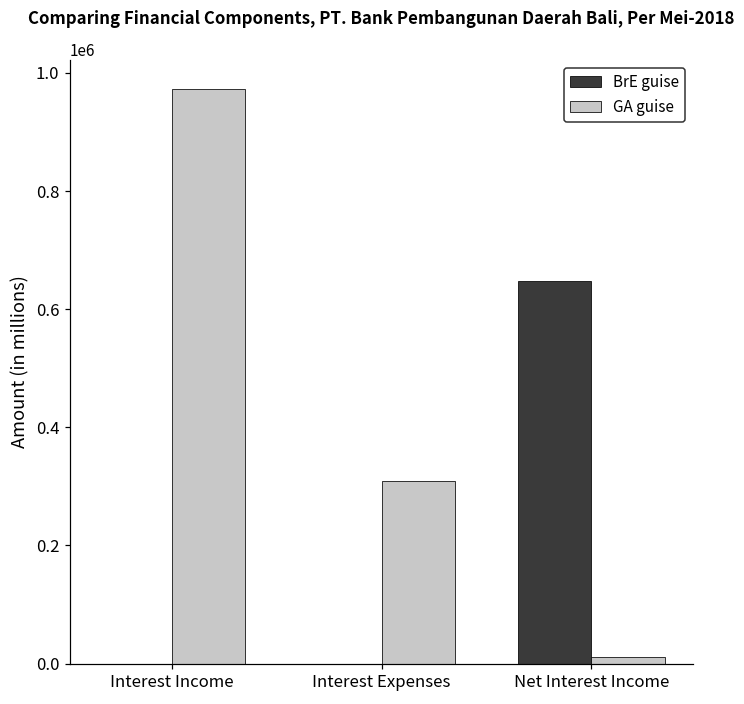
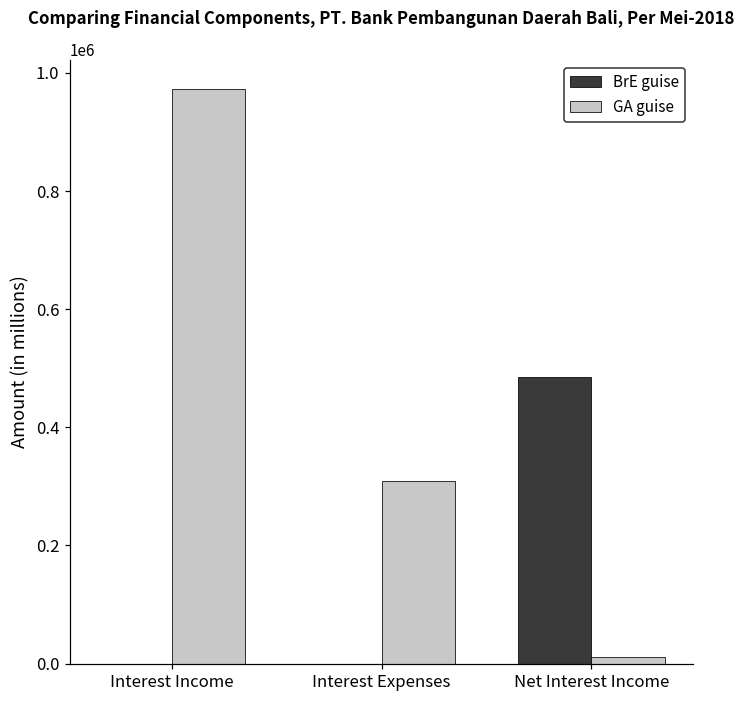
BrE guise, Net Interest Income: 650000 -> 480000
